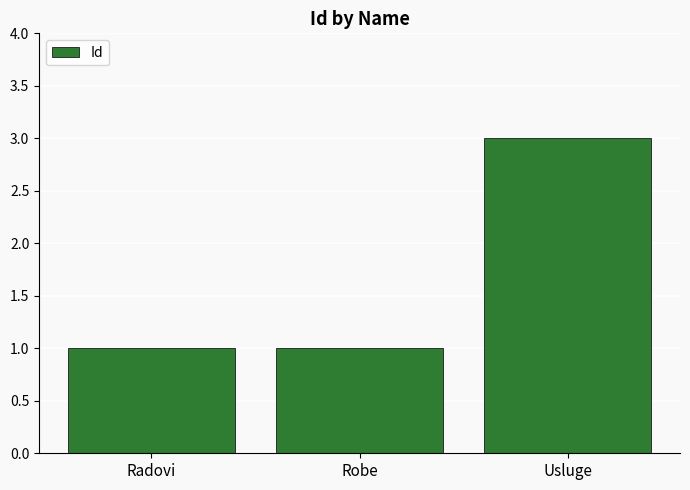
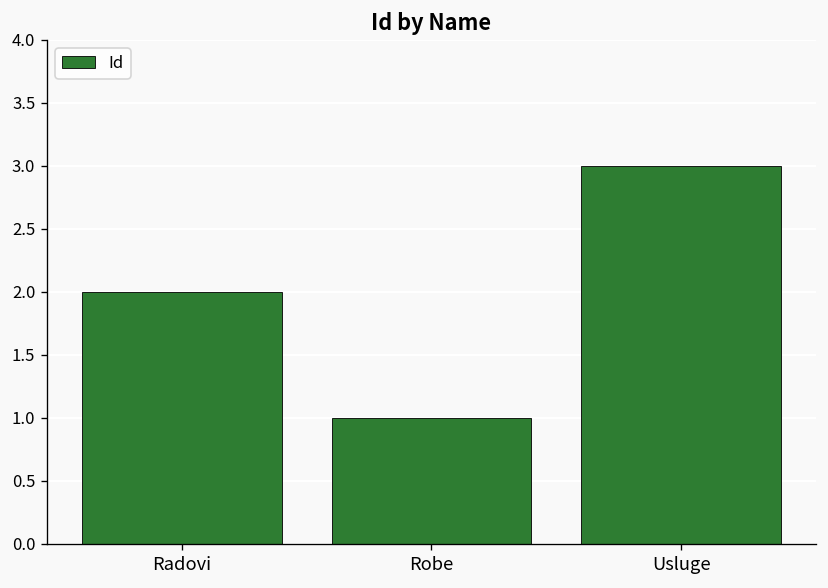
Radovi: 1 -> 2
